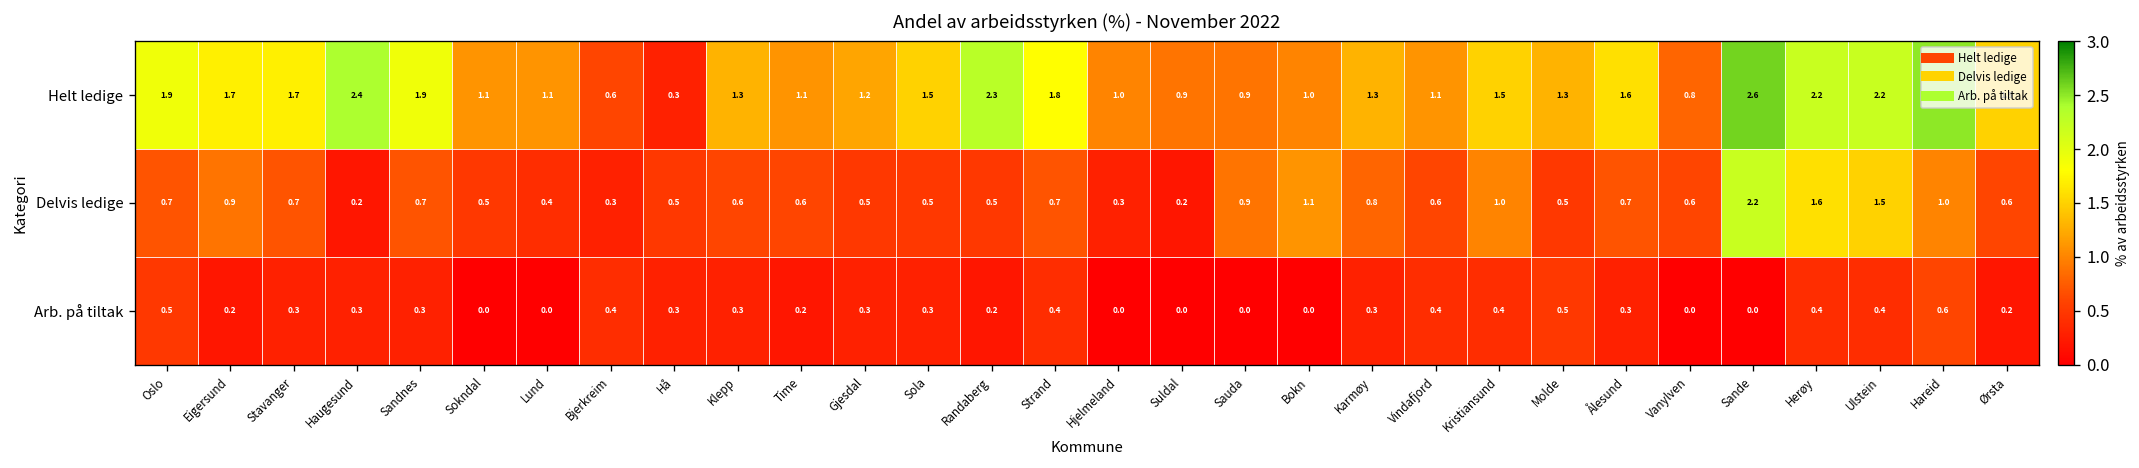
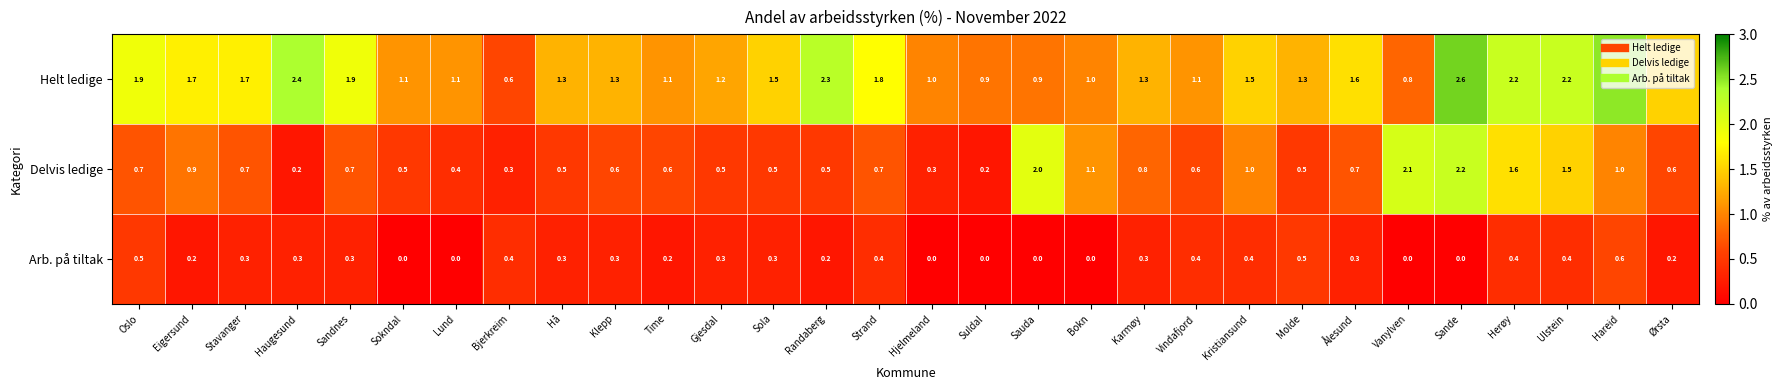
Helt ledige, Hå: 0.3 -> 1.3
Delvis ledige, Sauda: 0.9 -> 2.0
Delvis ledige, Vanylven: 0.6 -> 2.1
